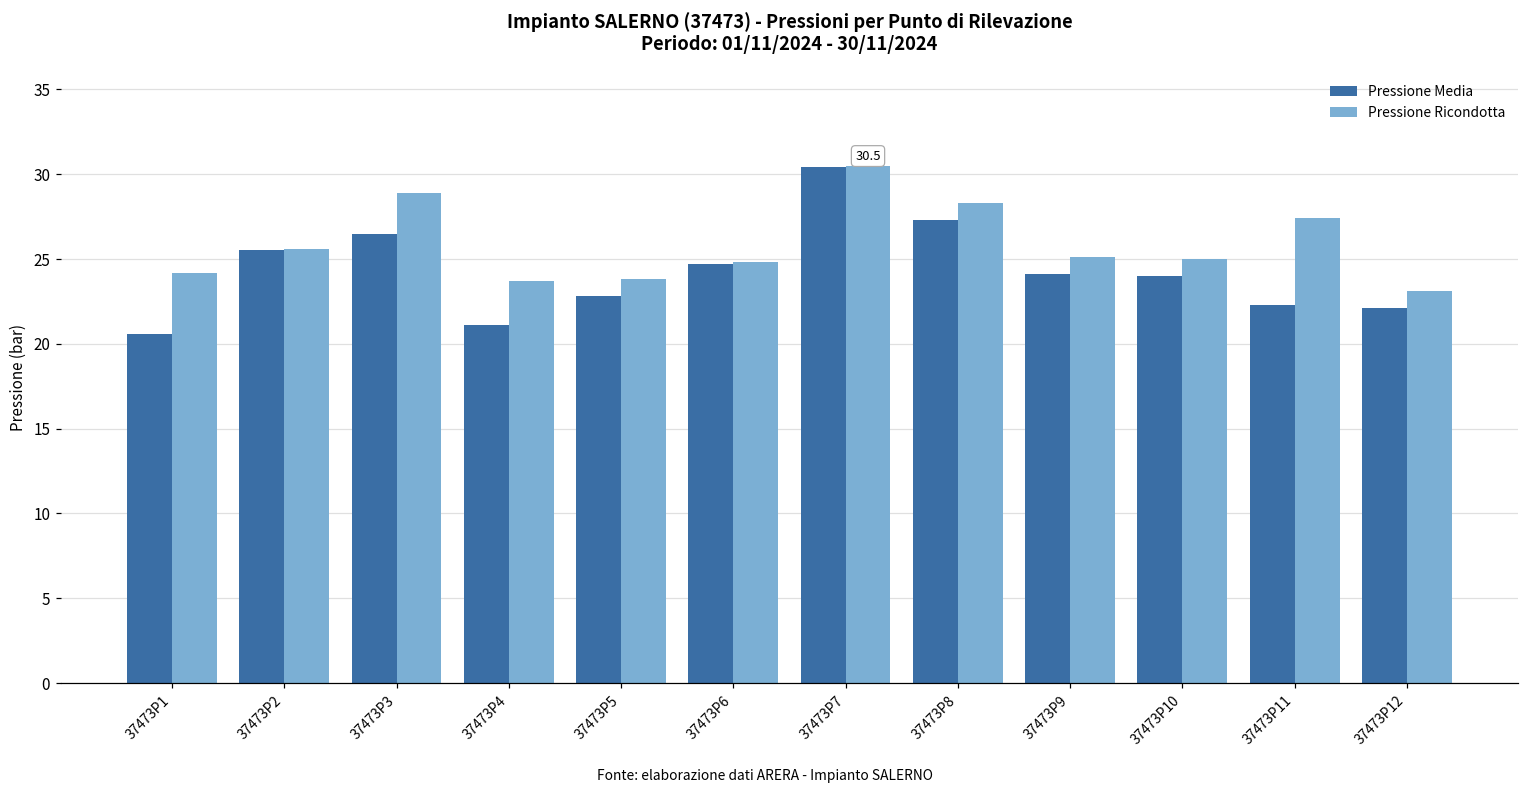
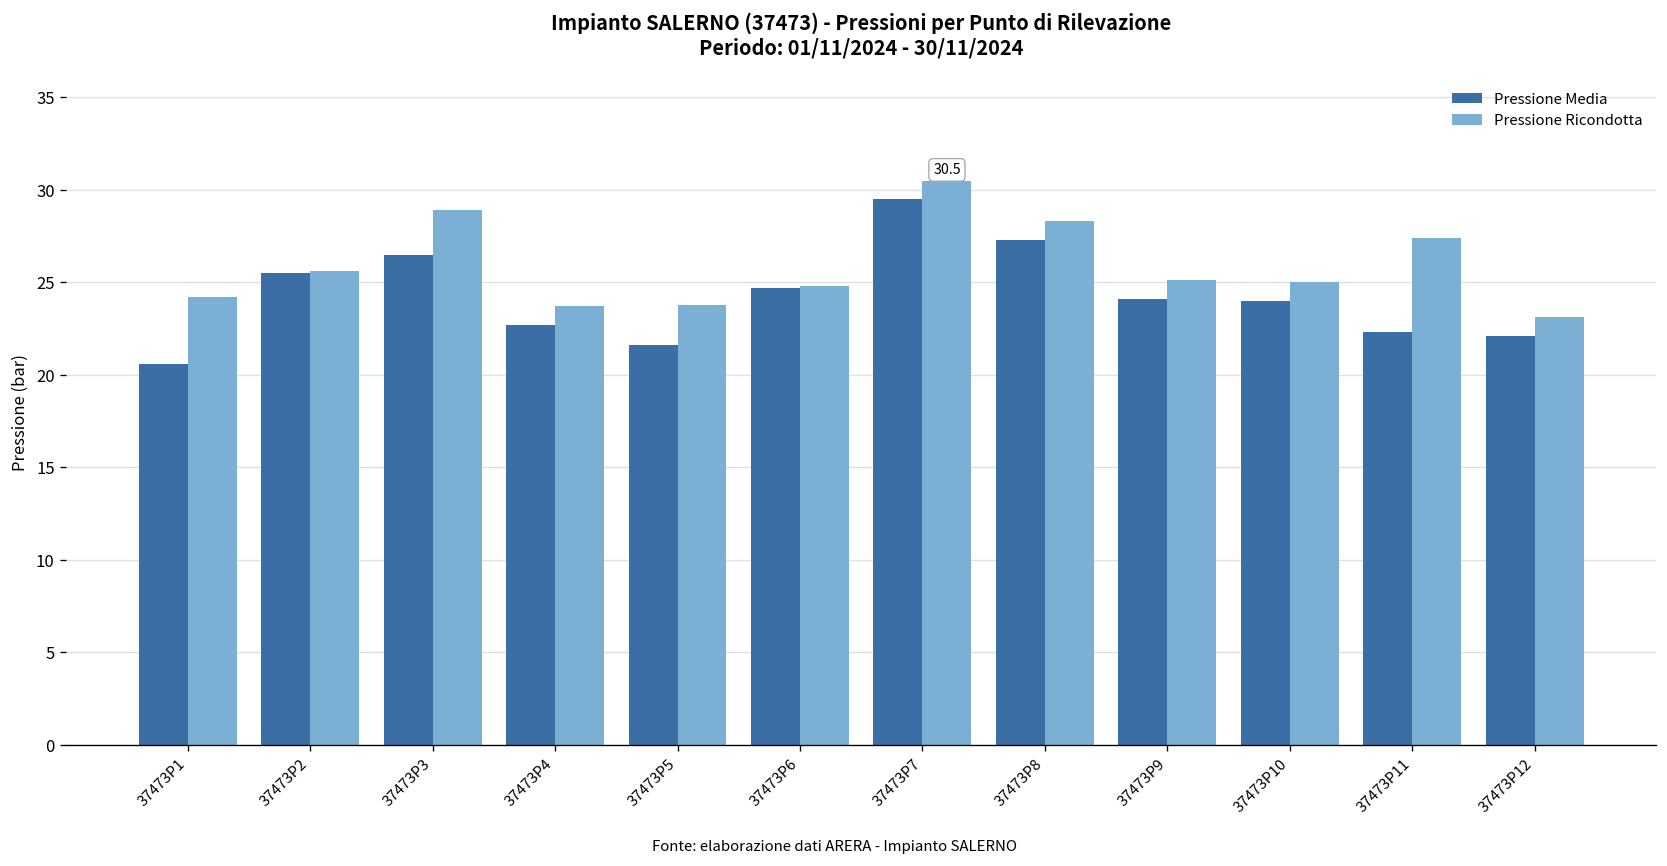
Pressione Media, 37473P4: 21.1 -> 22.7
Pressione Media, 37473P5: 22.8 -> 21.6
Pressione Media, 37473P7: 30.4 -> 29.5
